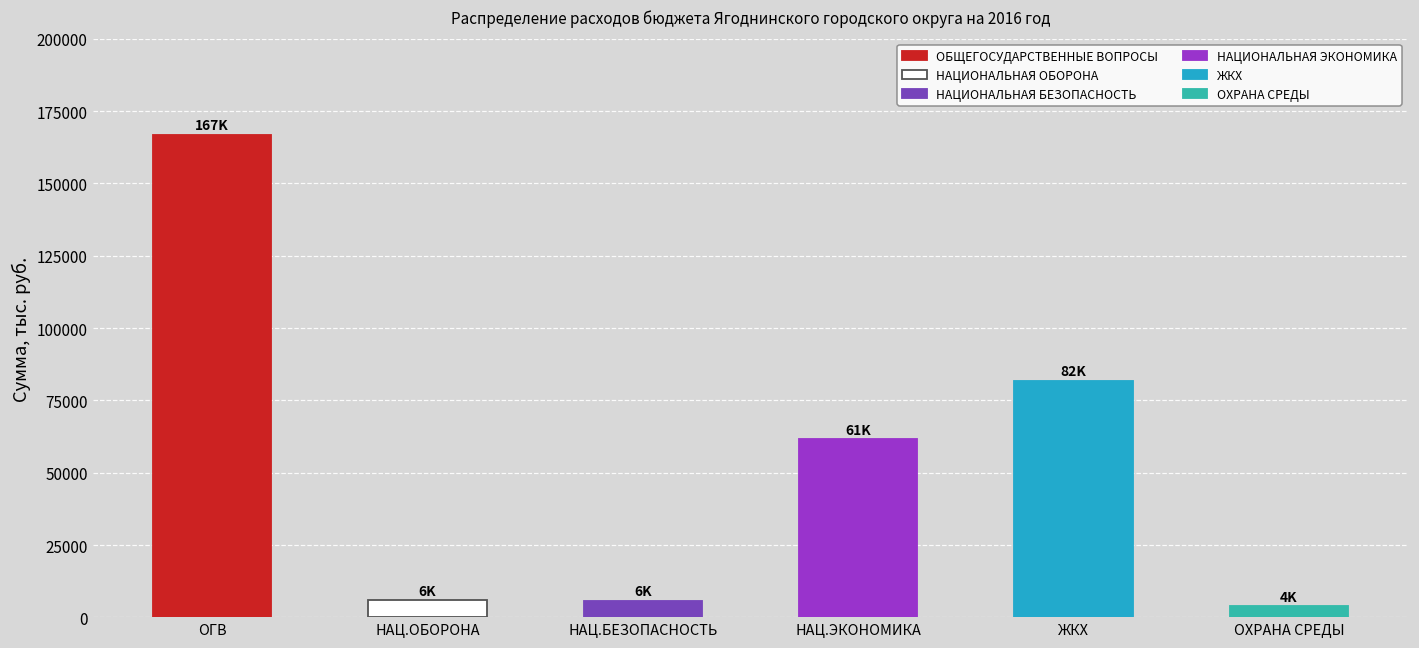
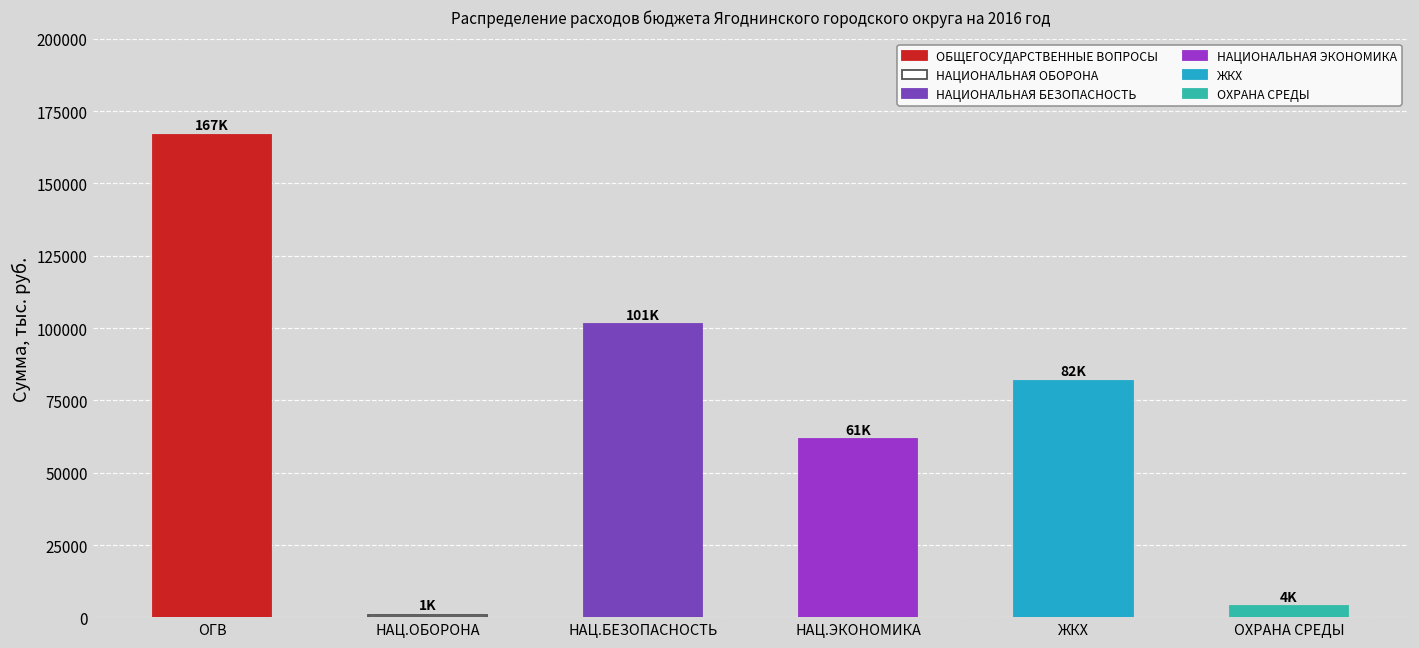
НАЦ.ОБОРОНА: 6K -> 1K
НАЦ.БЕЗОПАСНОСТЬ: 6K -> 101K
